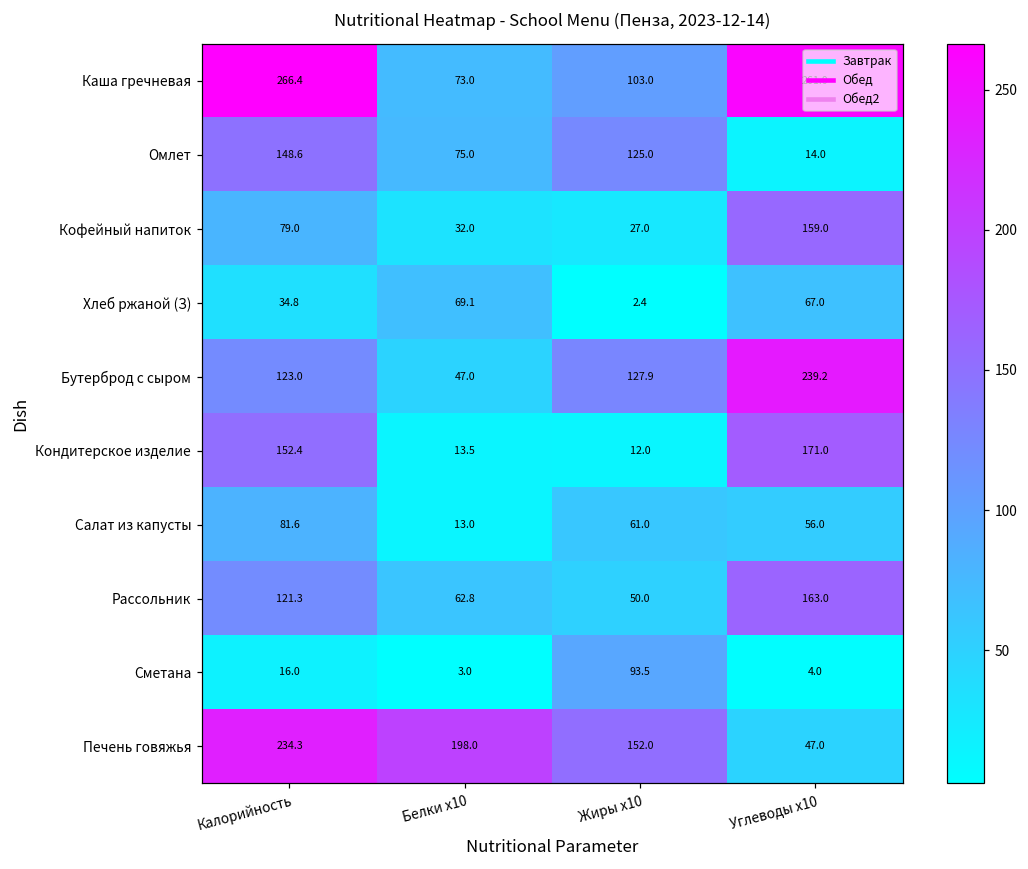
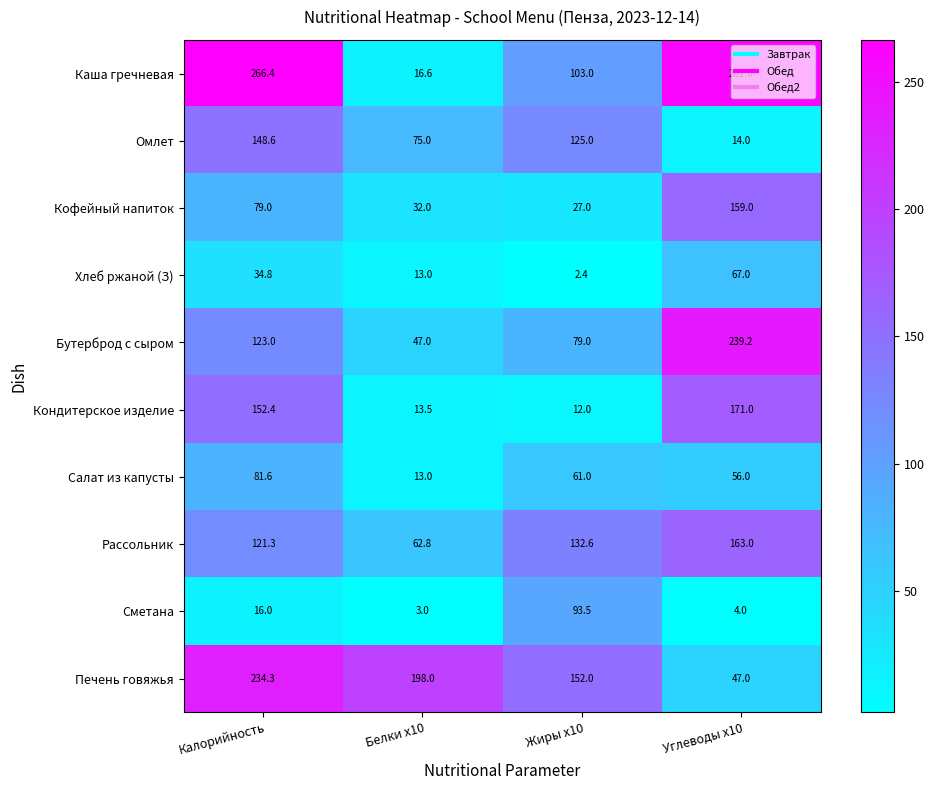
Каша гречневая, Белки x10: 73.0 -> 16.6
Хлеб ржаной (З), Белки x10: 69.1 -> 13.0
Бутерброд с сыром, Жиры x10: 127.9 -> 79.0
Рассольник, Жиры x10: 50.0 -> 132.6
